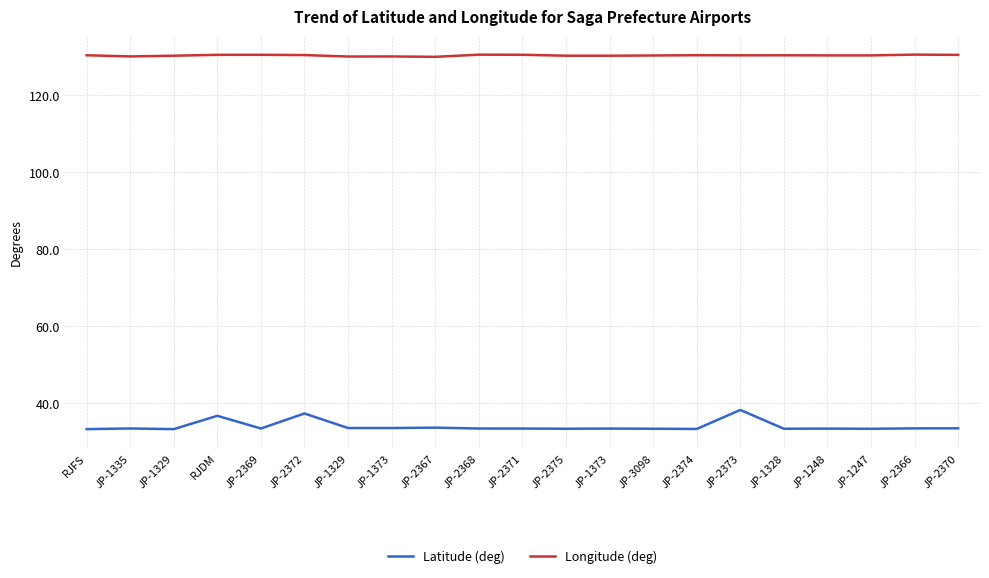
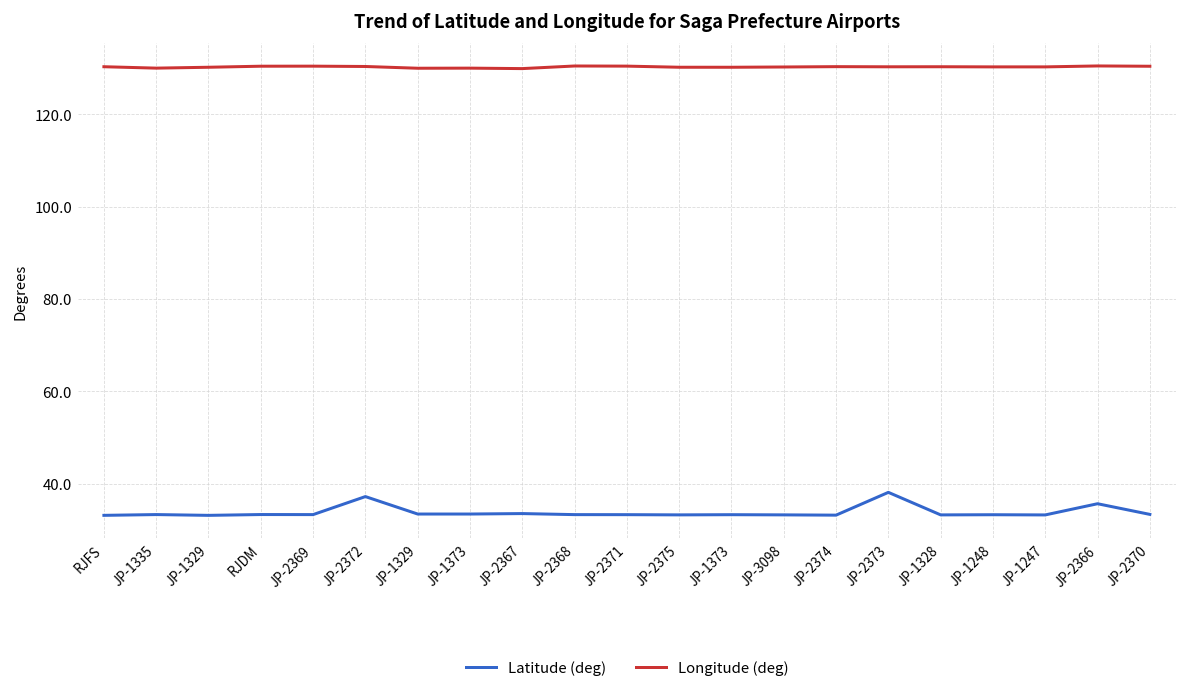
Latitude (deg), RJDM: 37 -> 33
Latitude (deg), JP-2366: 33 -> 36
